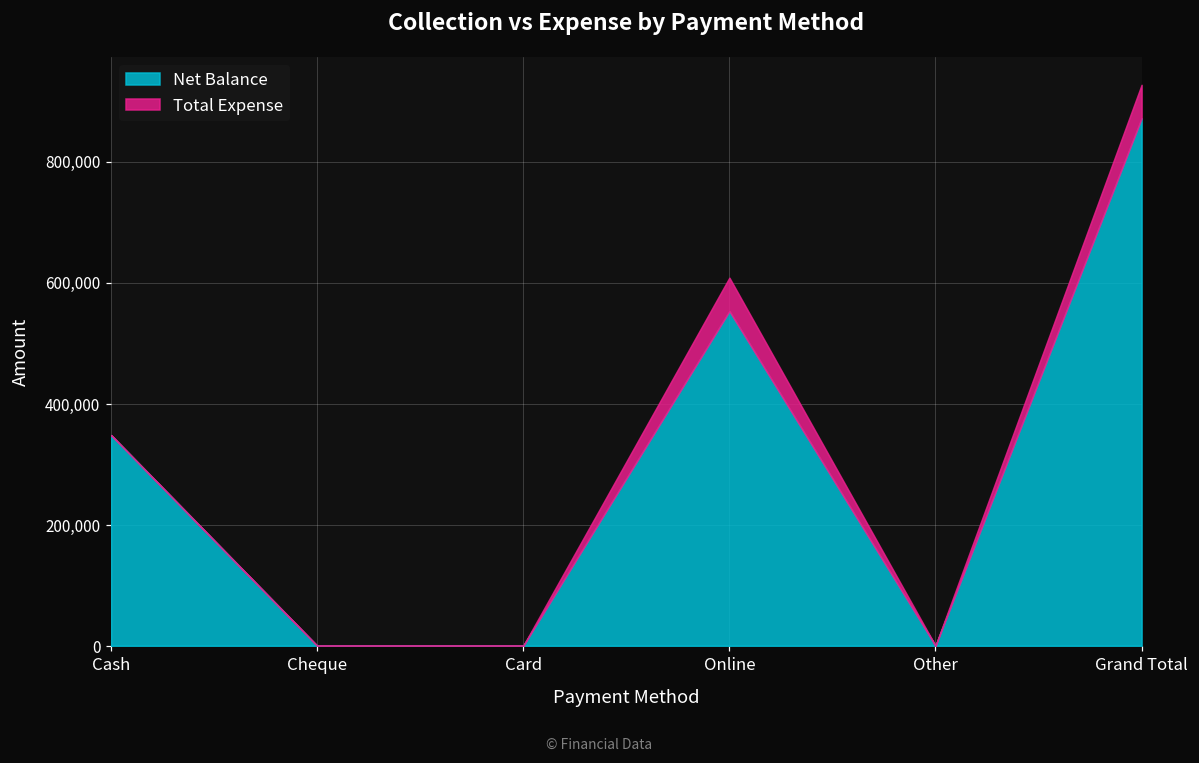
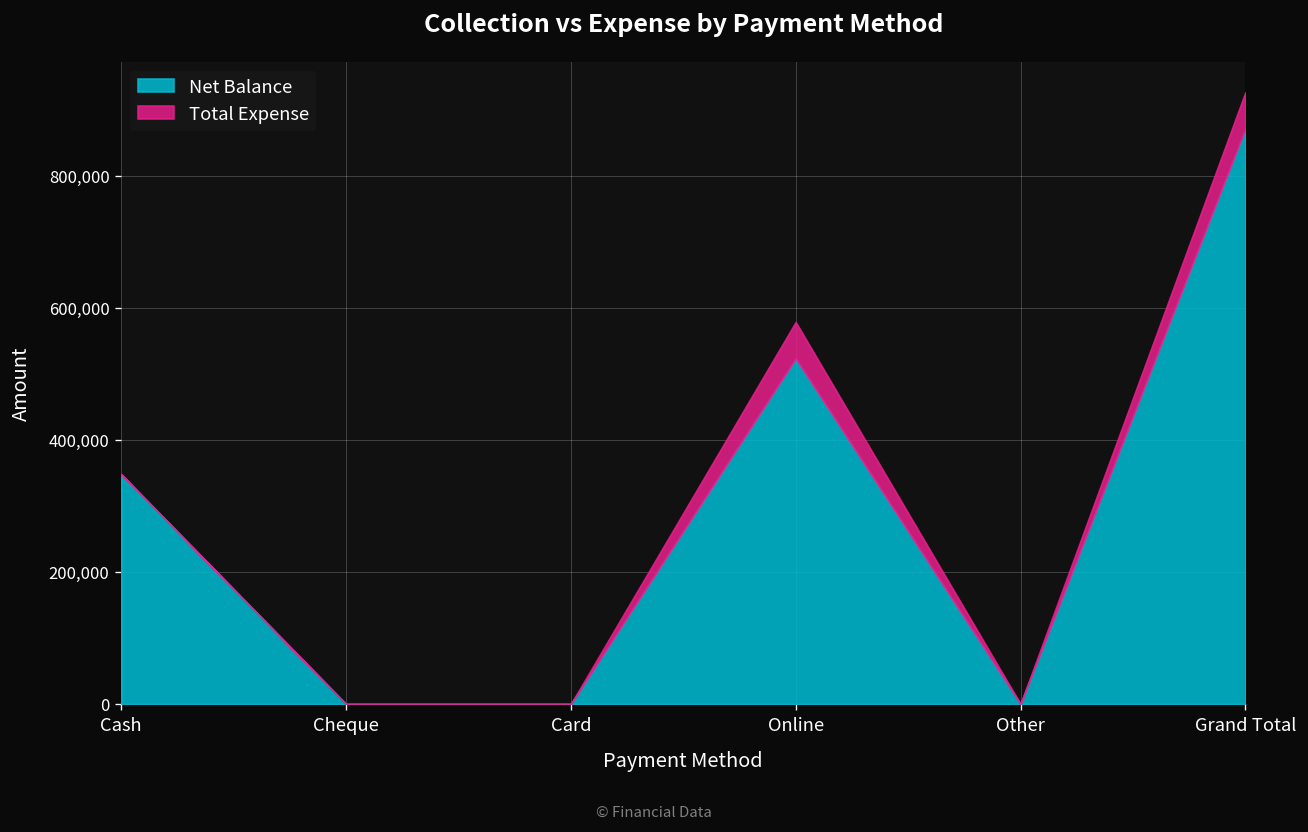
Net Balance, Online: 550,000 -> 520,000
